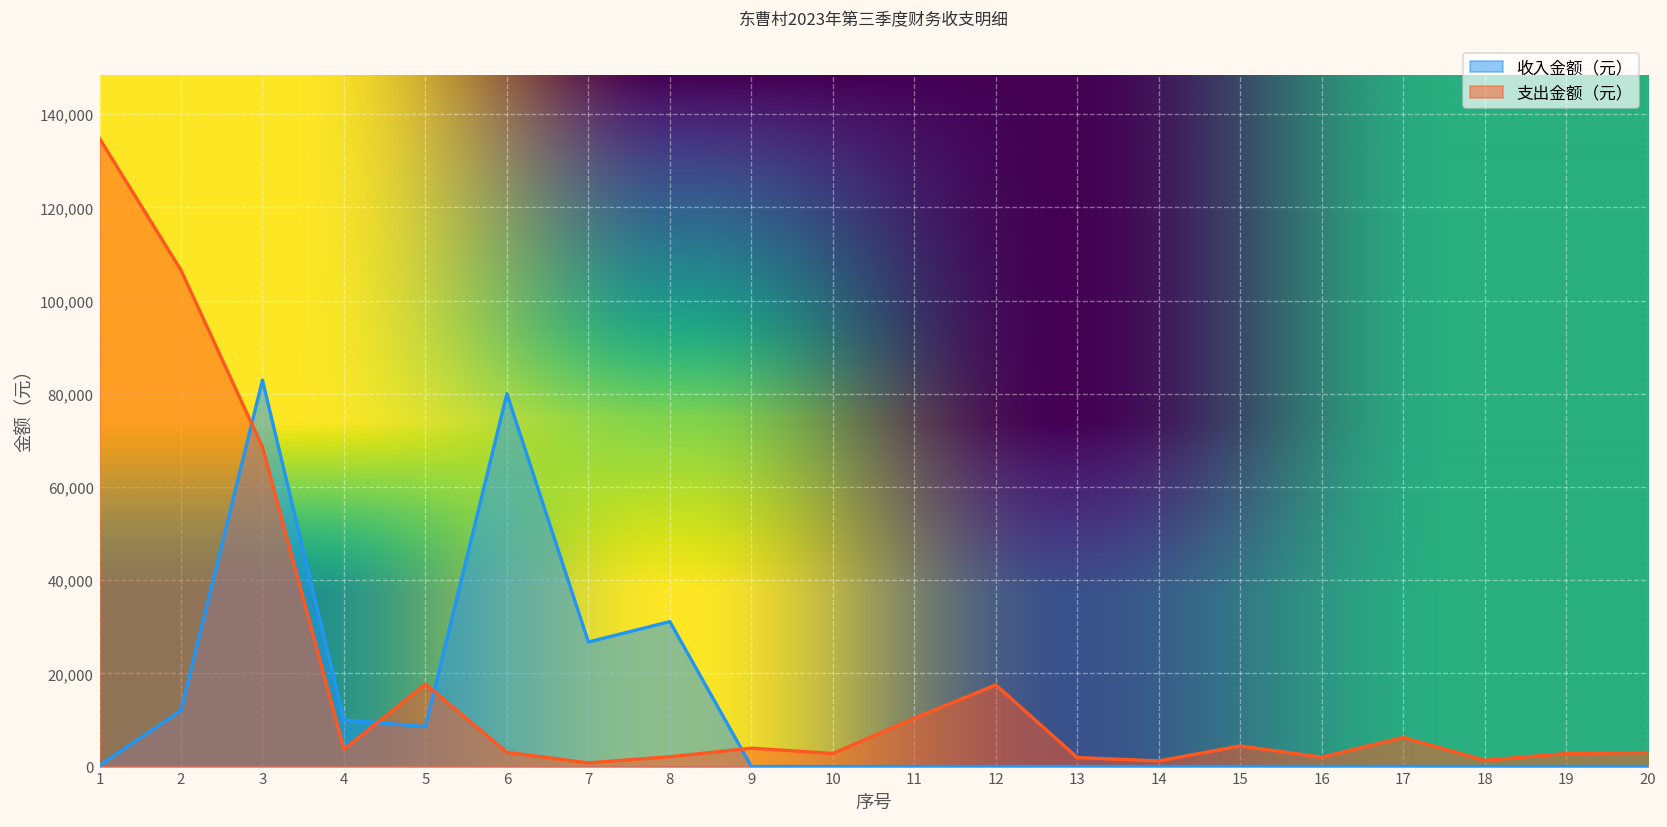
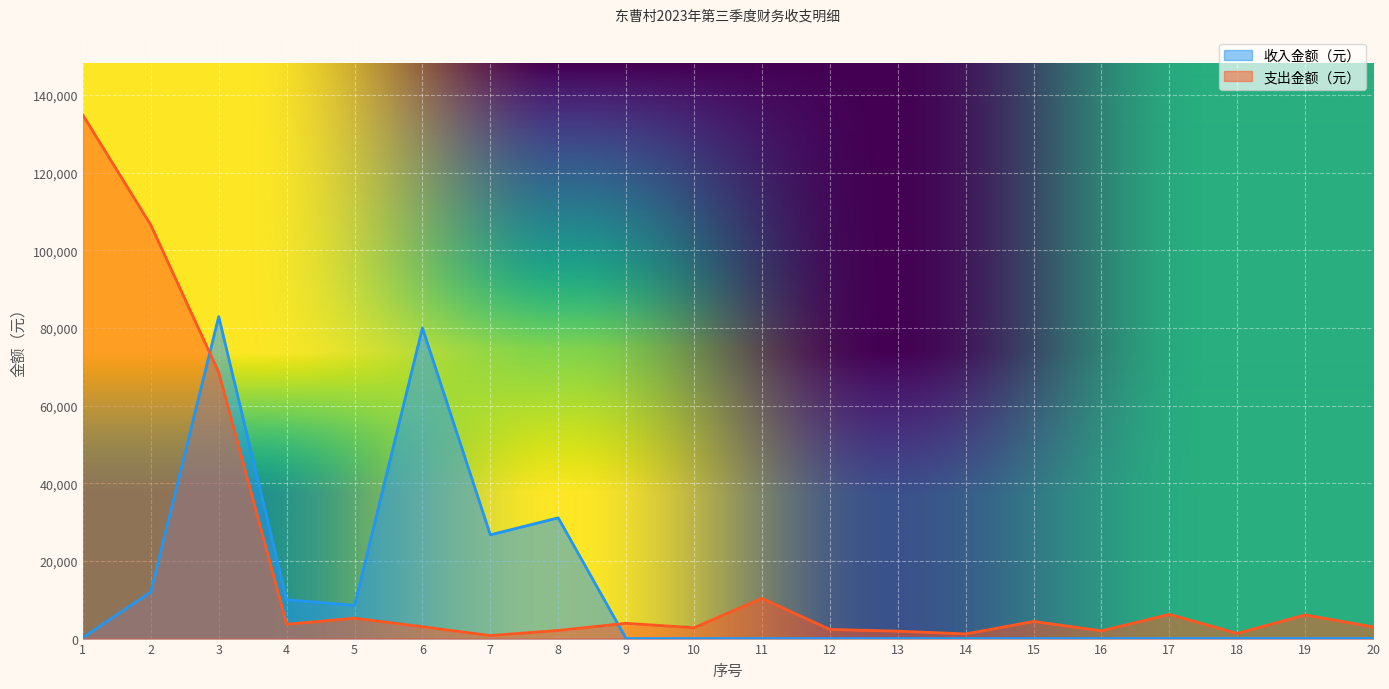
支出金额（元）, 5: 18,000 -> 5,000
支出金额（元）, 12: 18,000 -> 2,000
支出金额（元）, 19: 3,000 -> 6,000
